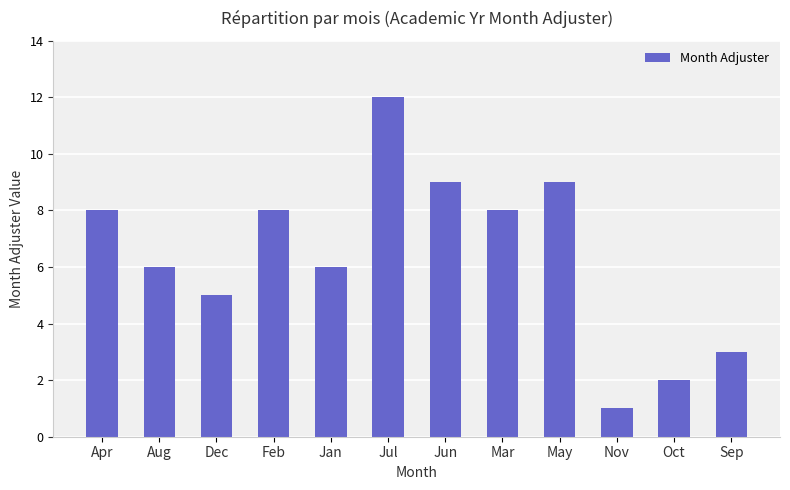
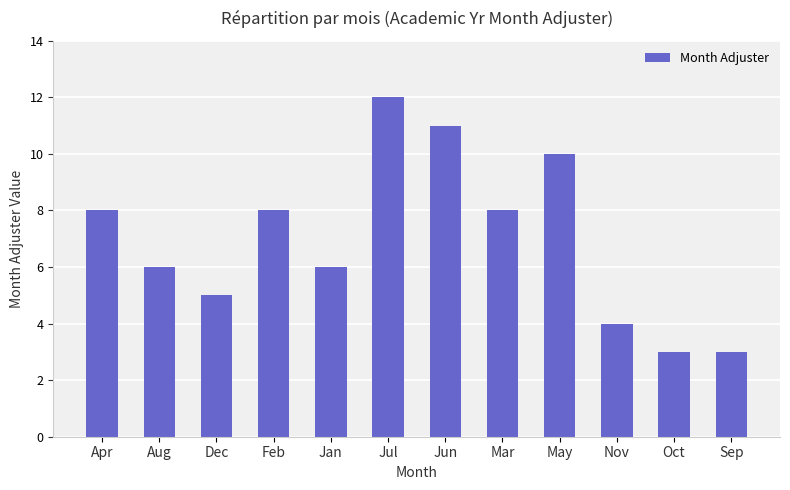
Jun: 9 -> 11
May: 9 -> 10
Nov: 1 -> 4
Oct: 2 -> 3
